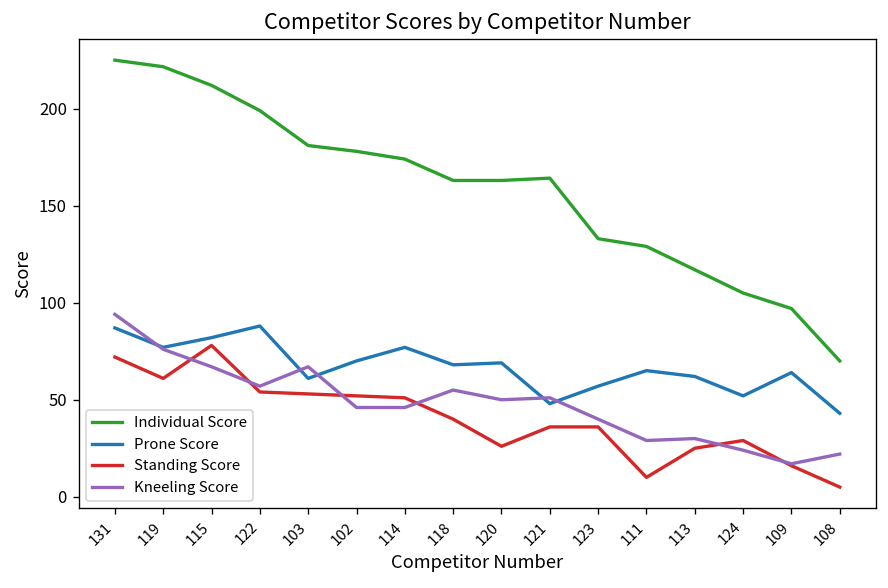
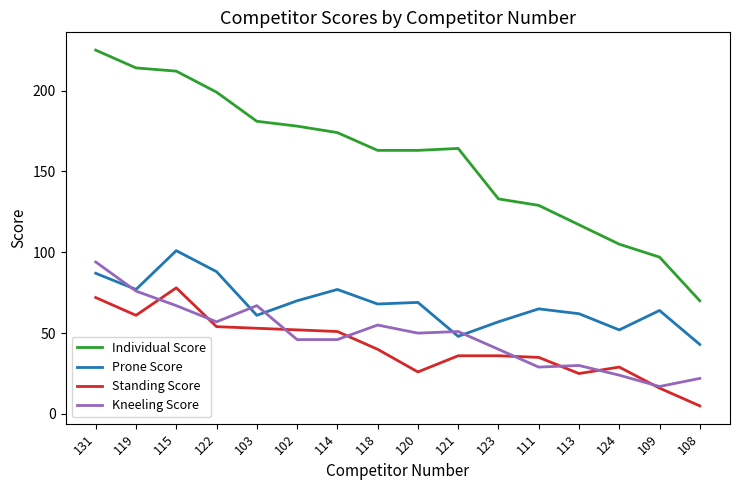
Individual Score, 119: 222 -> 214
Prone Score, 115: 82 -> 101
Standing Score, 111: 10 -> 35
